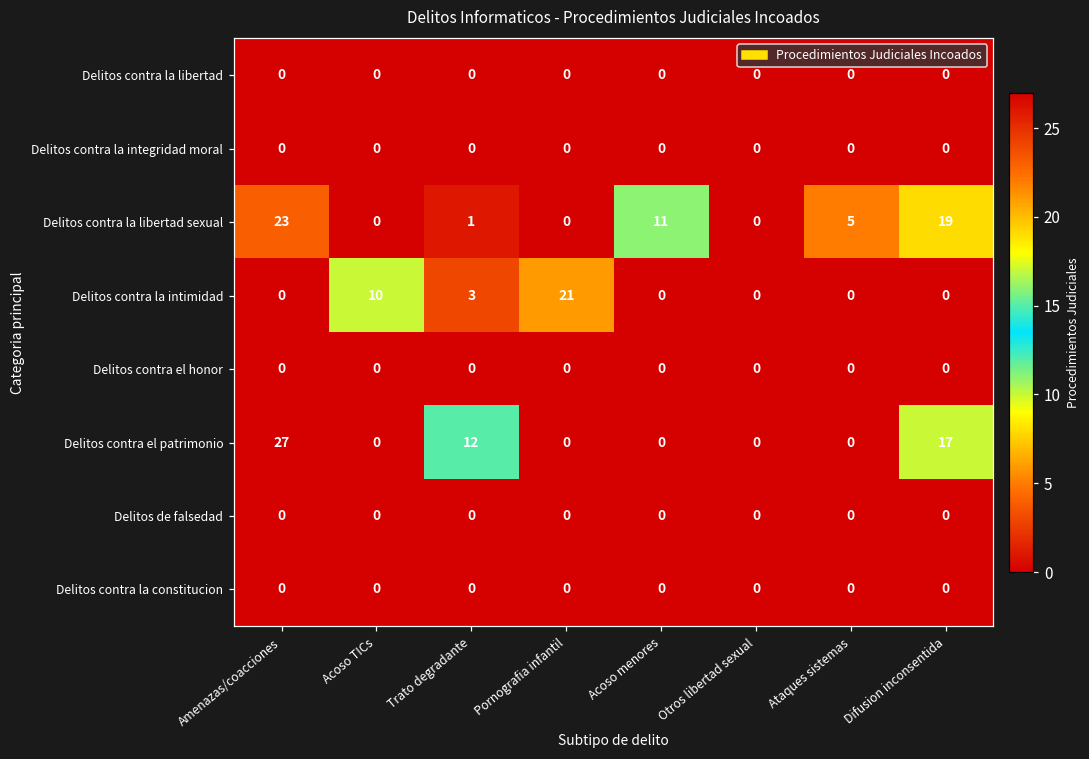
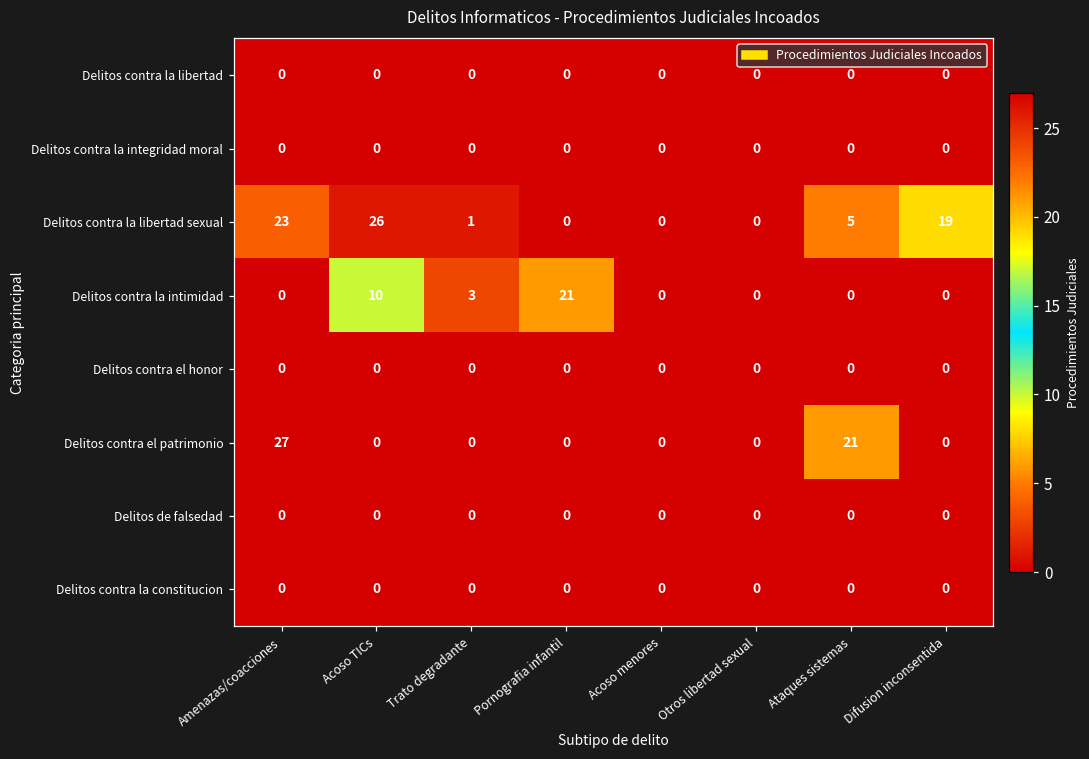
Delitos contra la libertad sexual, Acoso TICs: 0 -> 26
Delitos contra la libertad sexual, Acoso menores: 11 -> 0
Delitos contra el patrimonio, Trato degradante: 12 -> 0
Delitos contra el patrimonio, Ataques sistemas: 0 -> 21
Delitos contra el patrimonio, Difusion inconsentida: 17 -> 0
